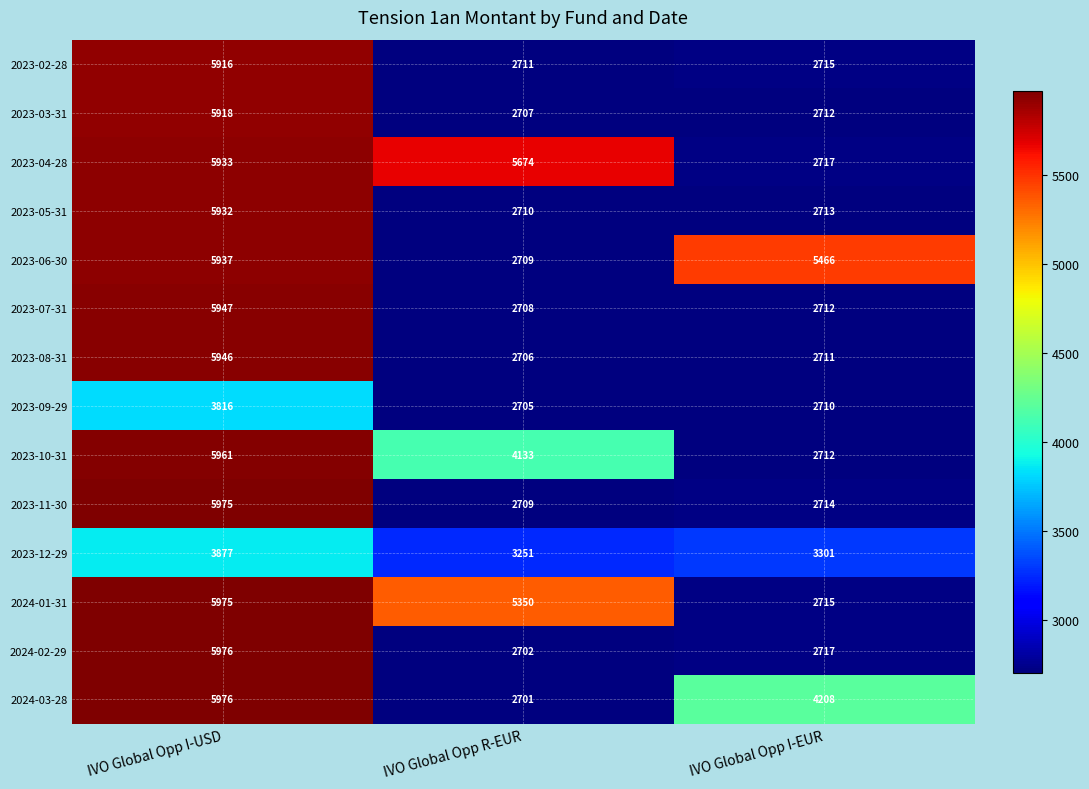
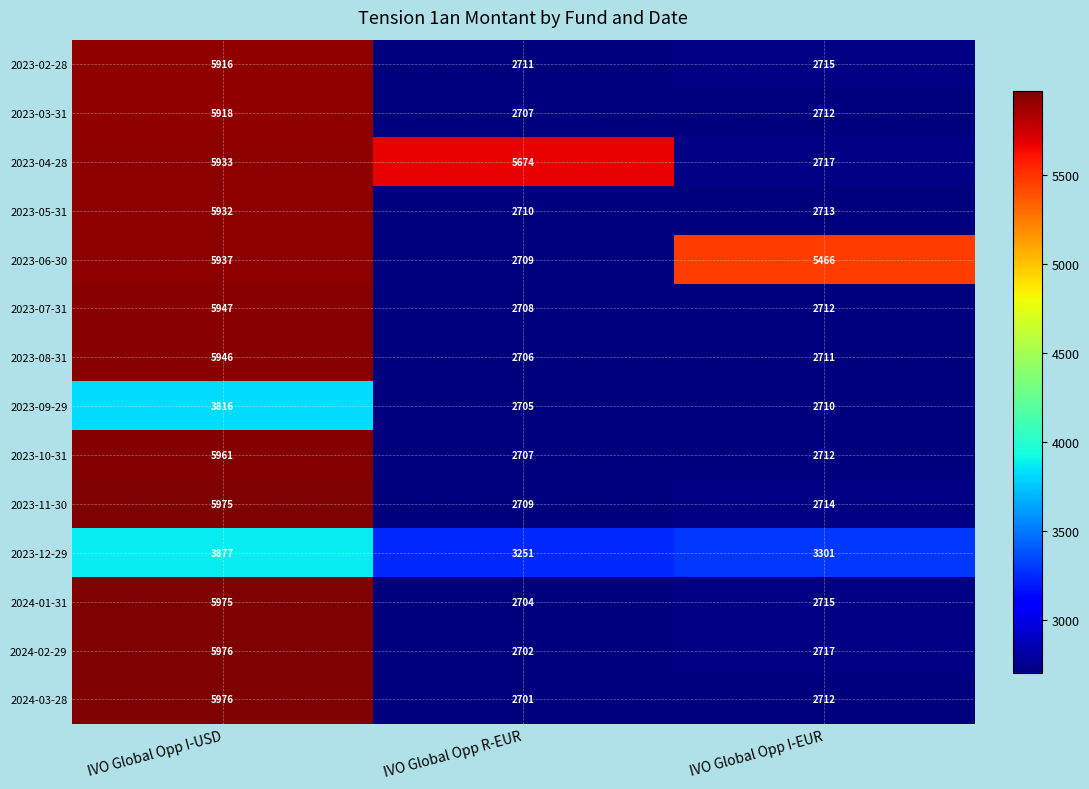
2023-10-31, IVO Global Opp R-EUR: 4133 -> 2707
2024-01-31, IVO Global Opp R-EUR: 5350 -> 2704
2024-03-28, IVO Global Opp I-EUR: 4208 -> 2712
